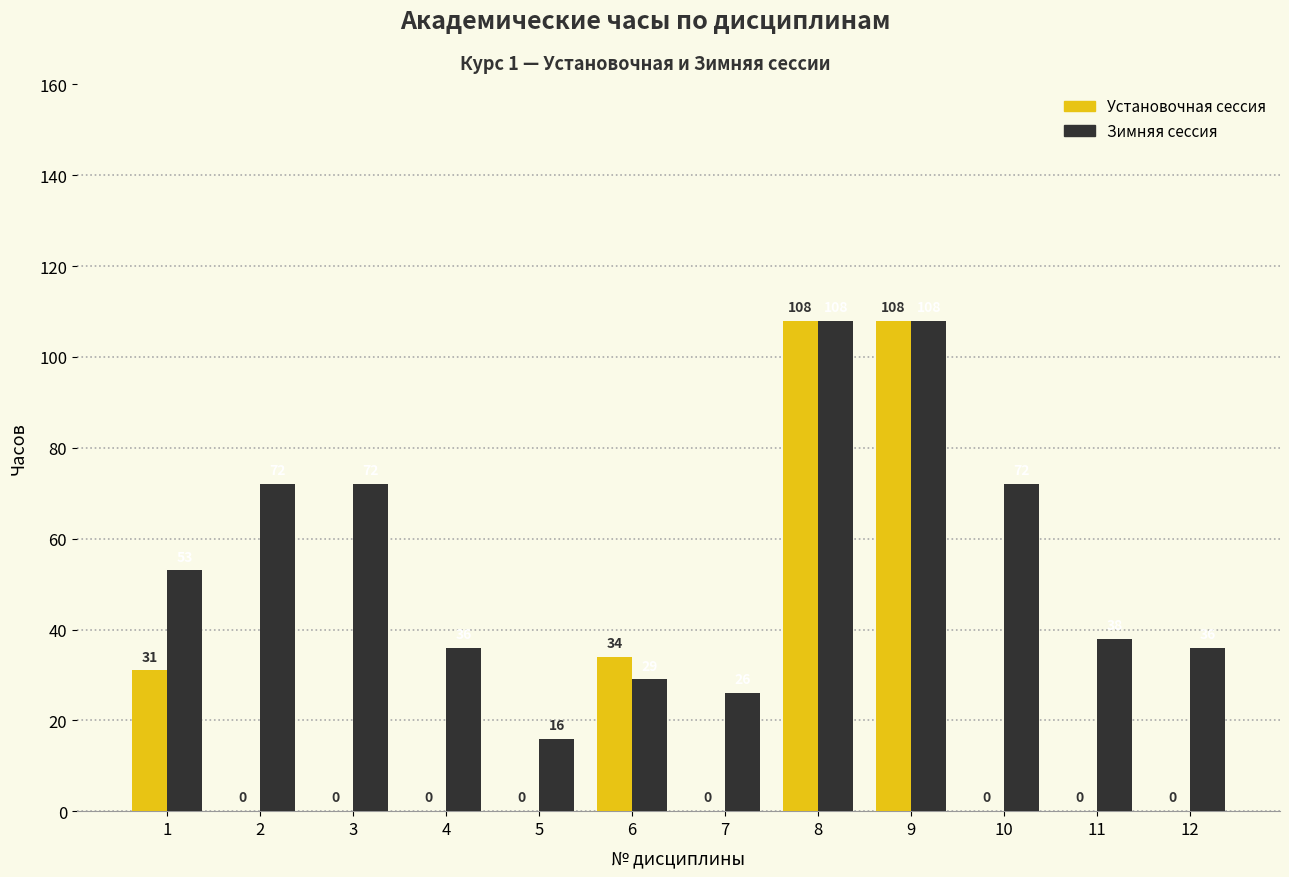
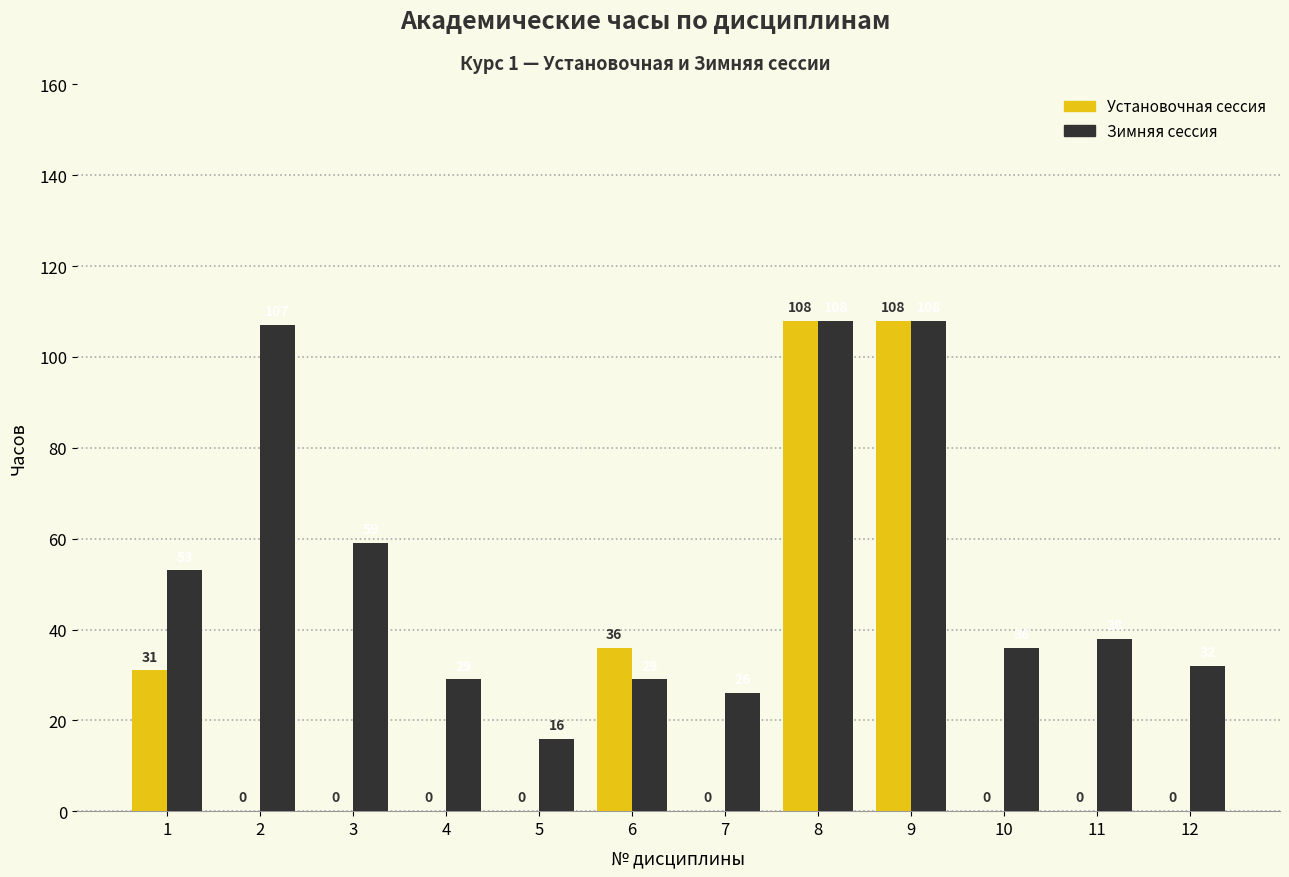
Зимняя сессия, 2: 72 -> 107
Зимняя сессия, 3: 72 -> 59
Зимняя сессия, 4: 36 -> 29
Установочная сессия, 6: 34 -> 36
Зимняя сессия, 10: 72 -> 36
Зимняя сессия, 12: 36 -> 32
